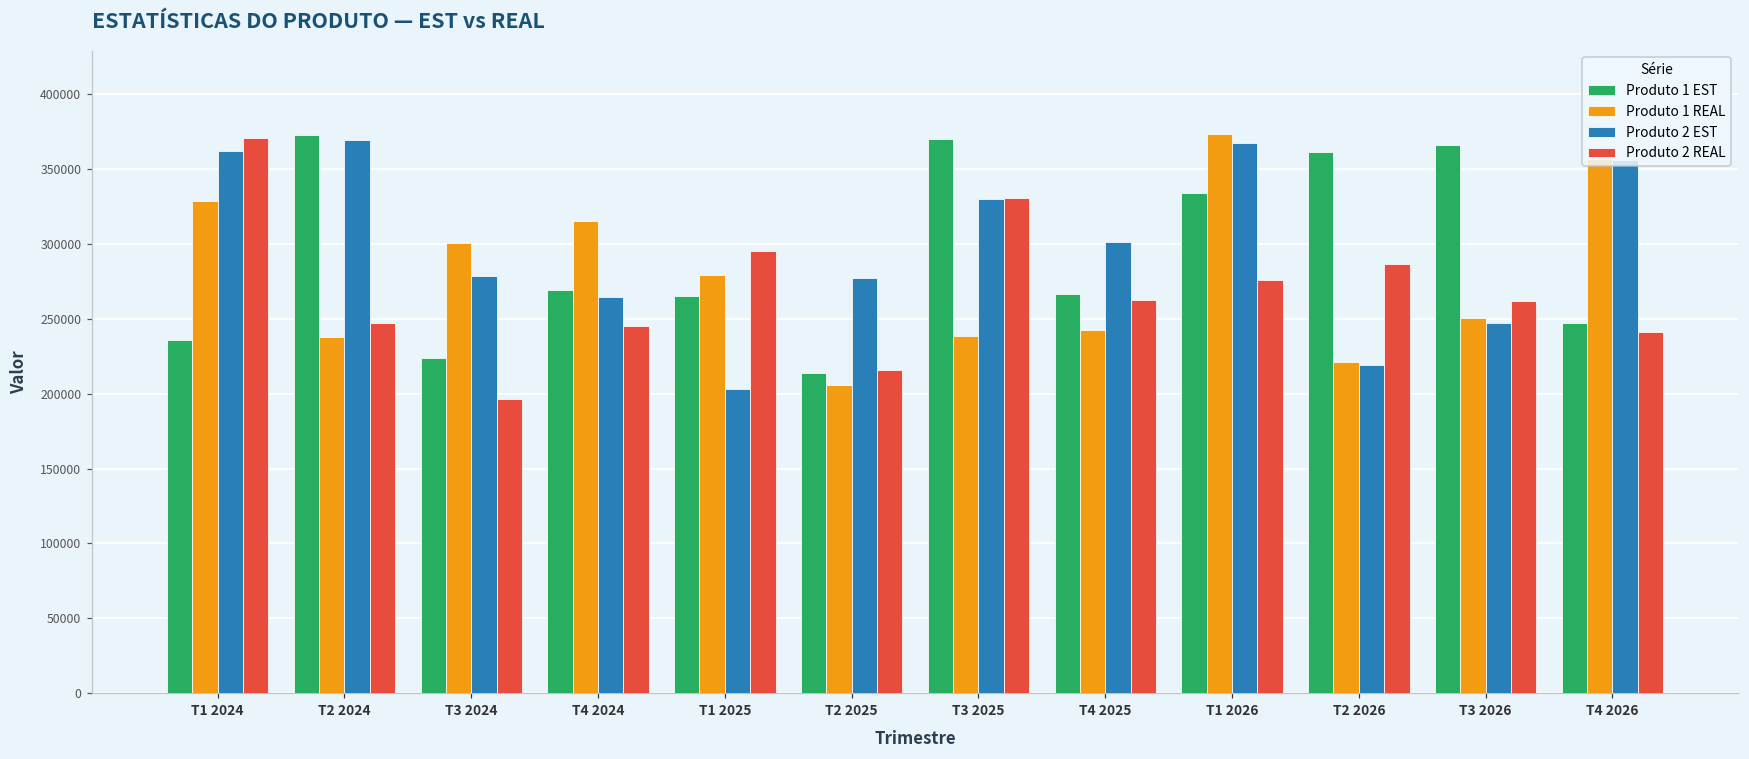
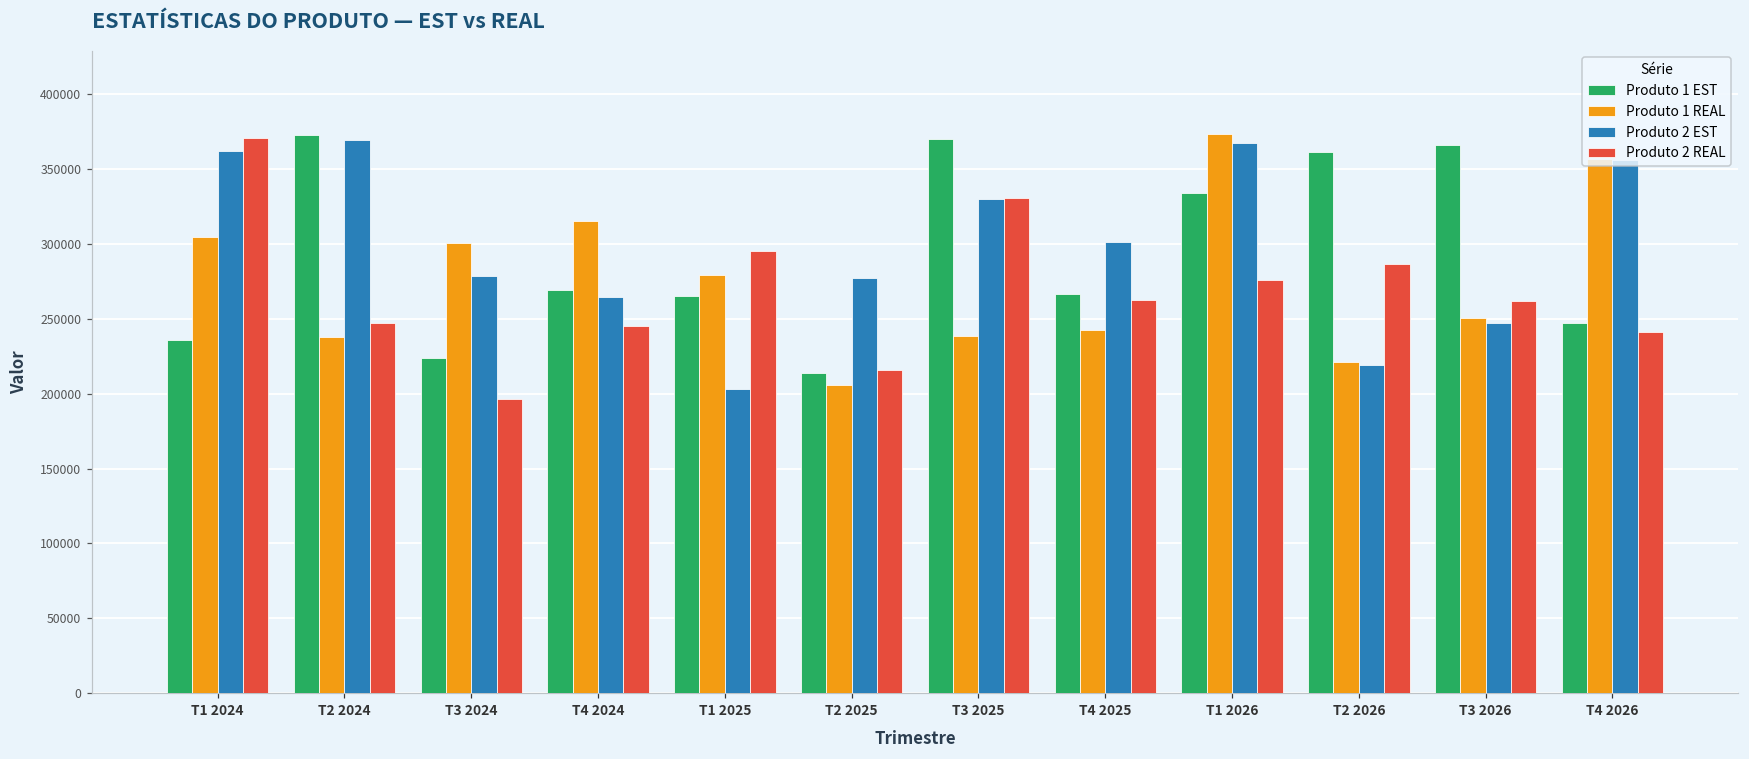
Produto 1 REAL, T1 2024: 329000 -> 304000
